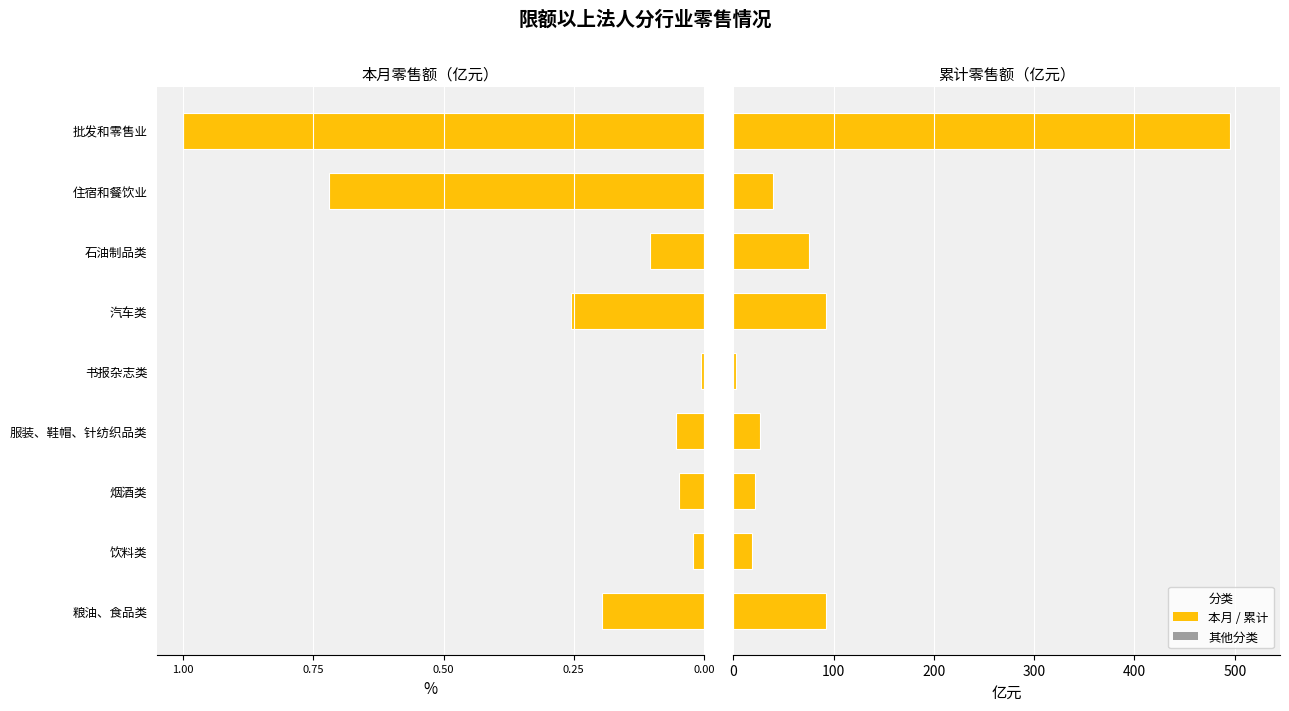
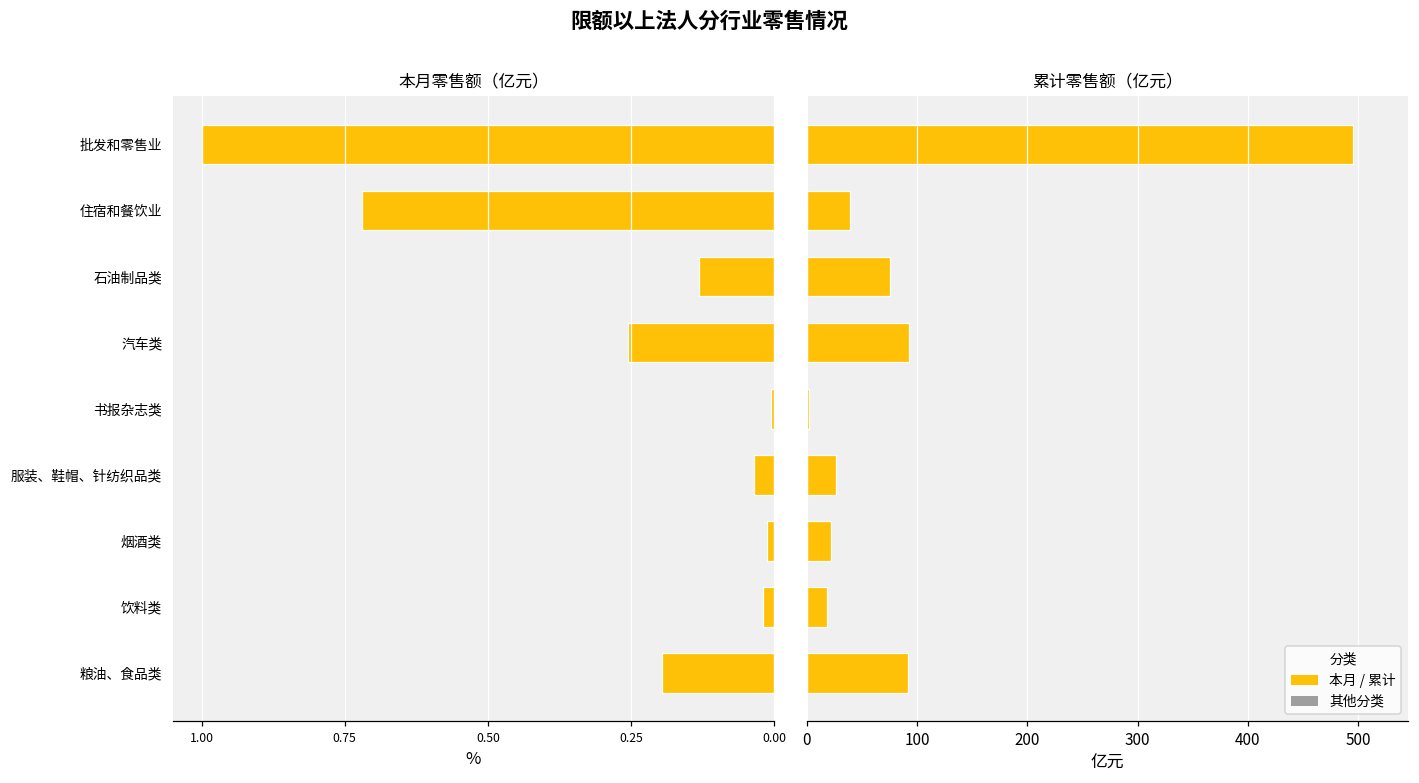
本月零售额（亿元）, 石油制品类: 0.10 -> 0.13
本月零售额（亿元）, 服装、鞋帽、针纺织品类: 0.05 -> 0.03
本月零售额（亿元）, 烟酒类: 0.05 -> 0.01
